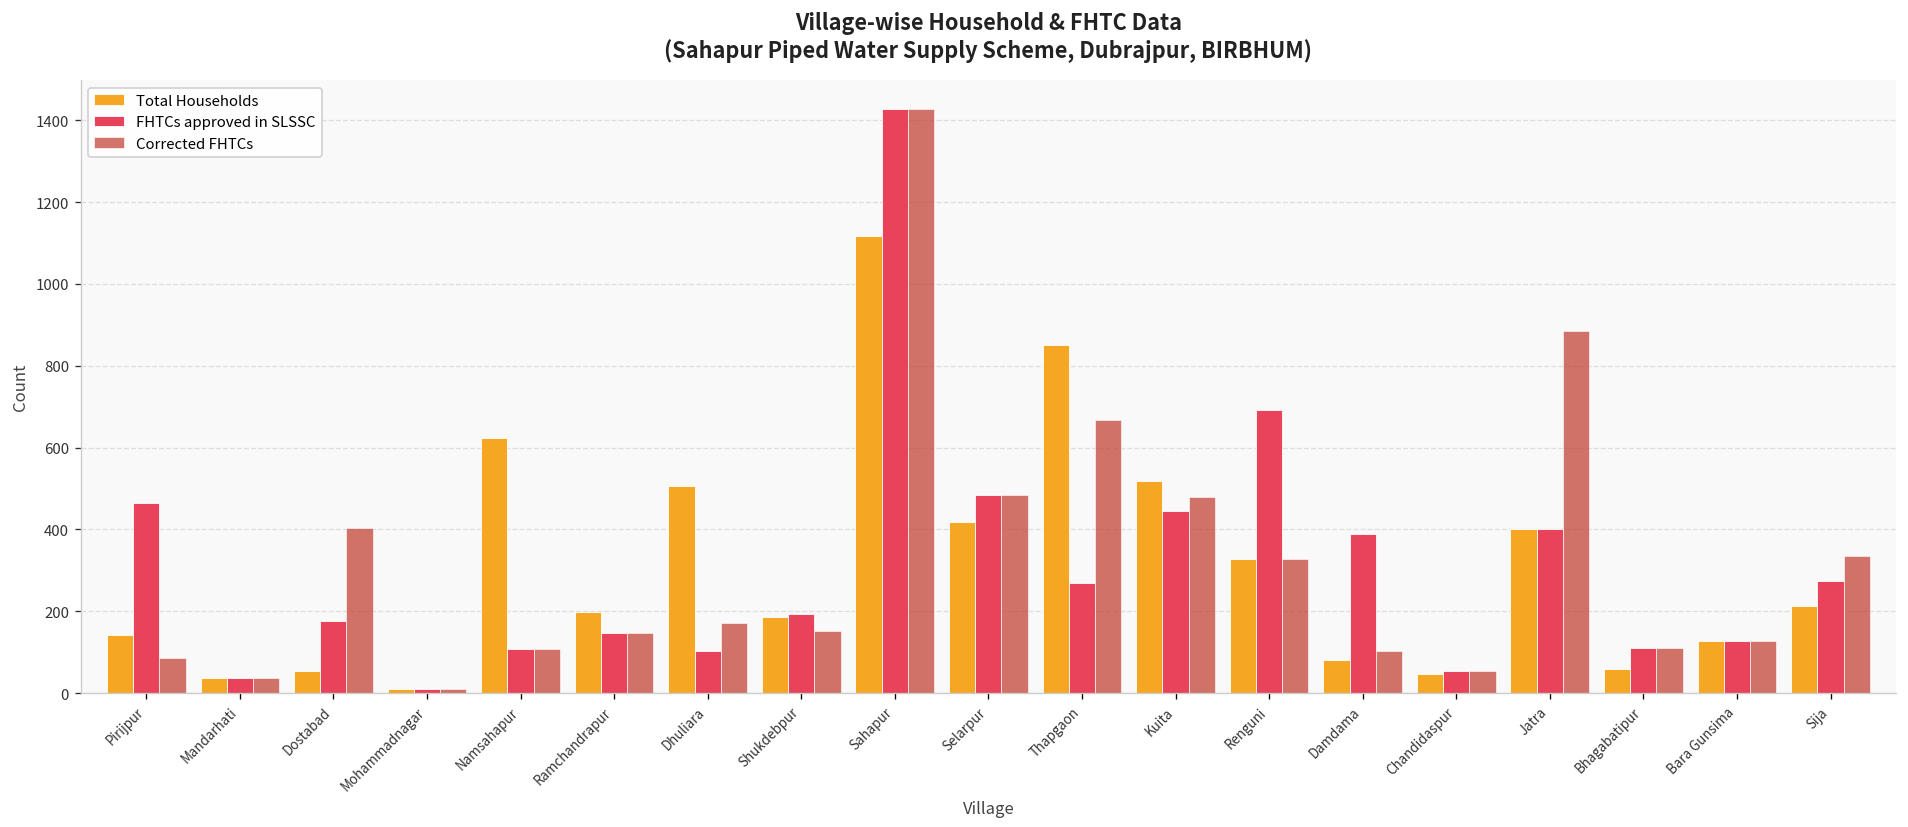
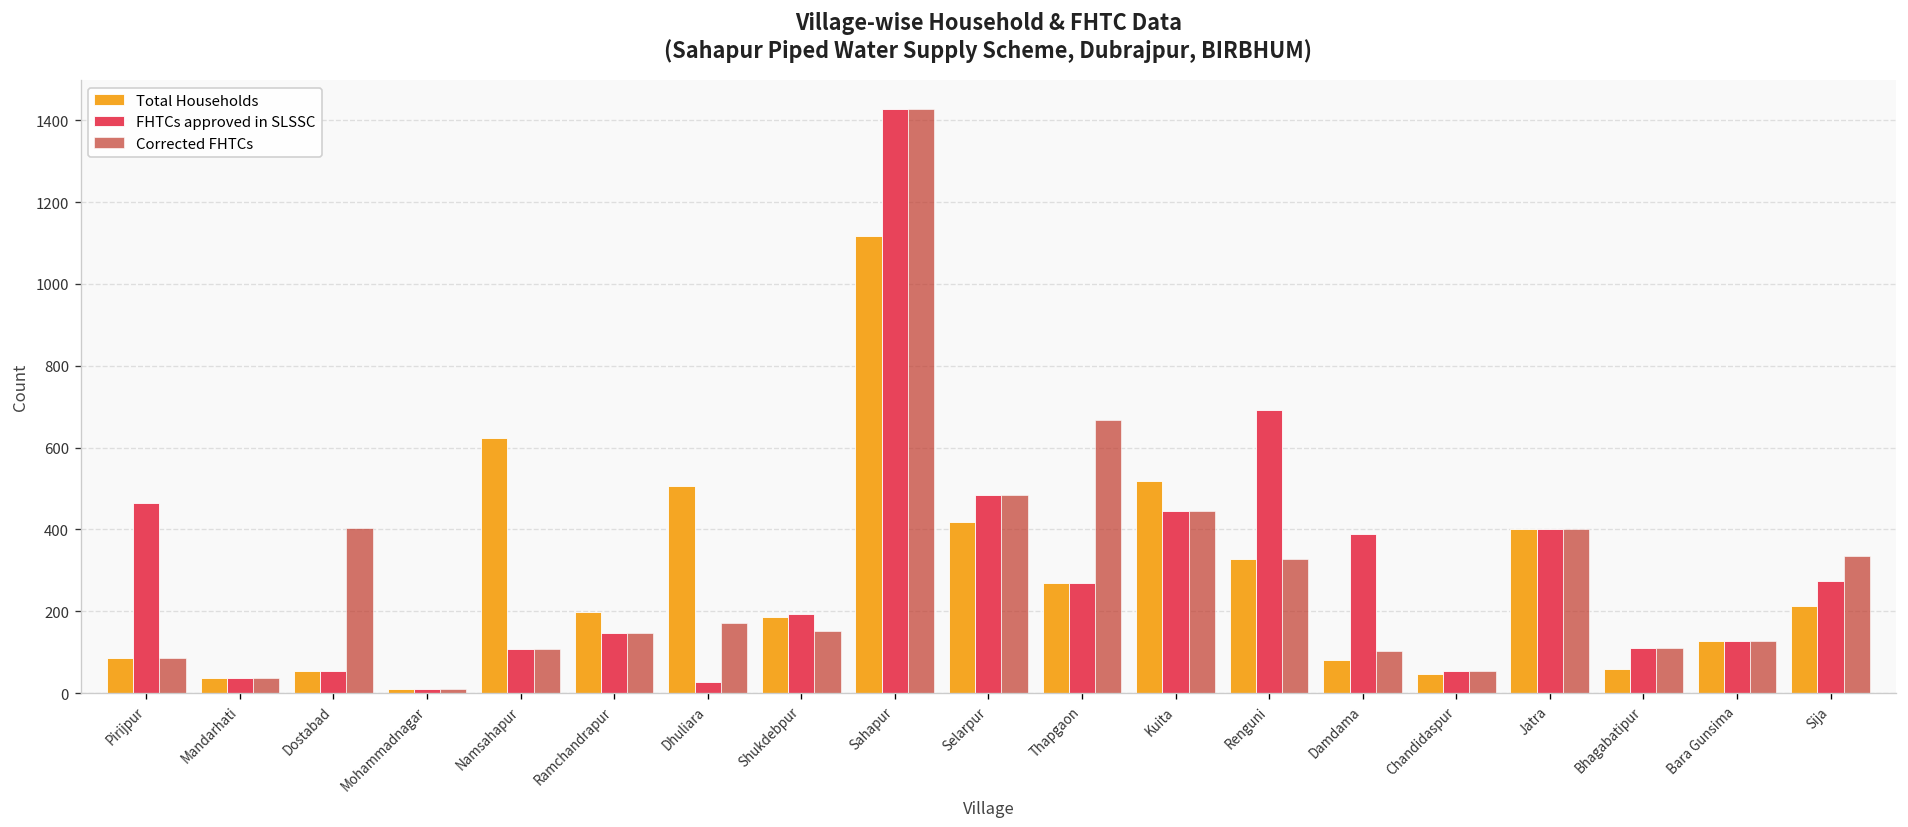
Total Households, Pirijpur: 140 -> 90
FHTCs approved in SLSSC, Dostabad: 180 -> 50
FHTCs approved in SLSSC, Dhuliara: 100 -> 30
Total Households, Thapgaon: 850 -> 270
Corrected FHTCs, Kuita: 480 -> 450
Corrected FHTCs, Jatra: 890 -> 400
